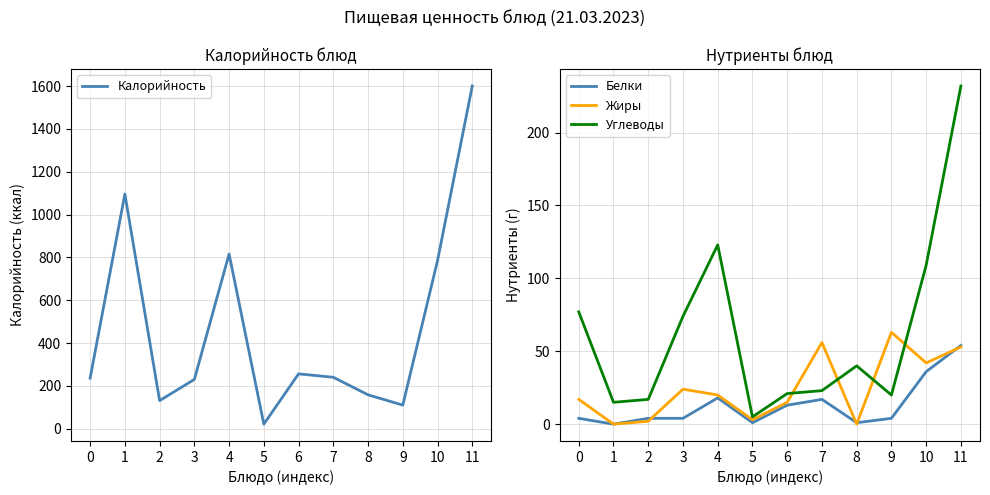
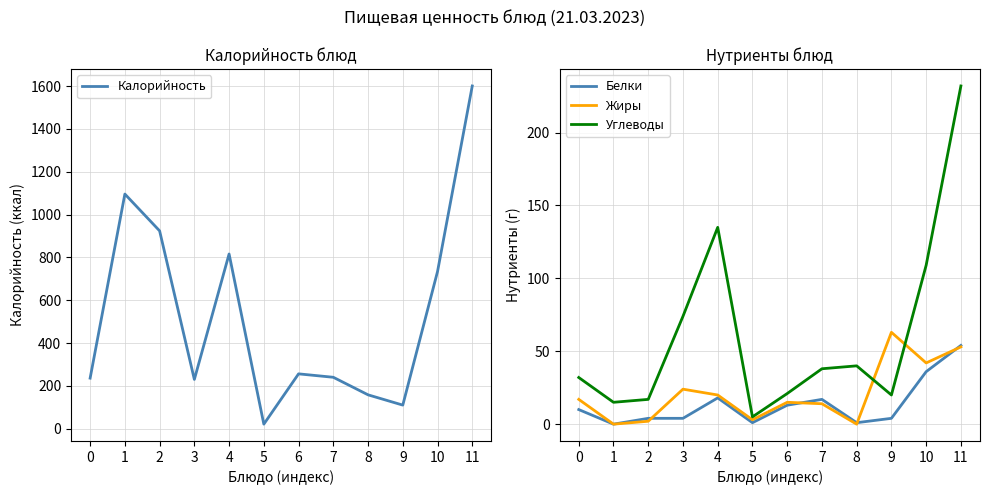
Калорийность блюд, 2: 130 -> 920
Калорийность блюд, 10: 790 -> 730
Нутриенты блюд, Белки, 0: 4 -> 10
Нутриенты блюд, Углеводы, 0: 77 -> 32
Нутриенты блюд, Углеводы, 4: 123 -> 135
Нутриенты блюд, Жиры, 7: 56 -> 14
Нутриенты блюд, Углеводы, 7: 23 -> 38
